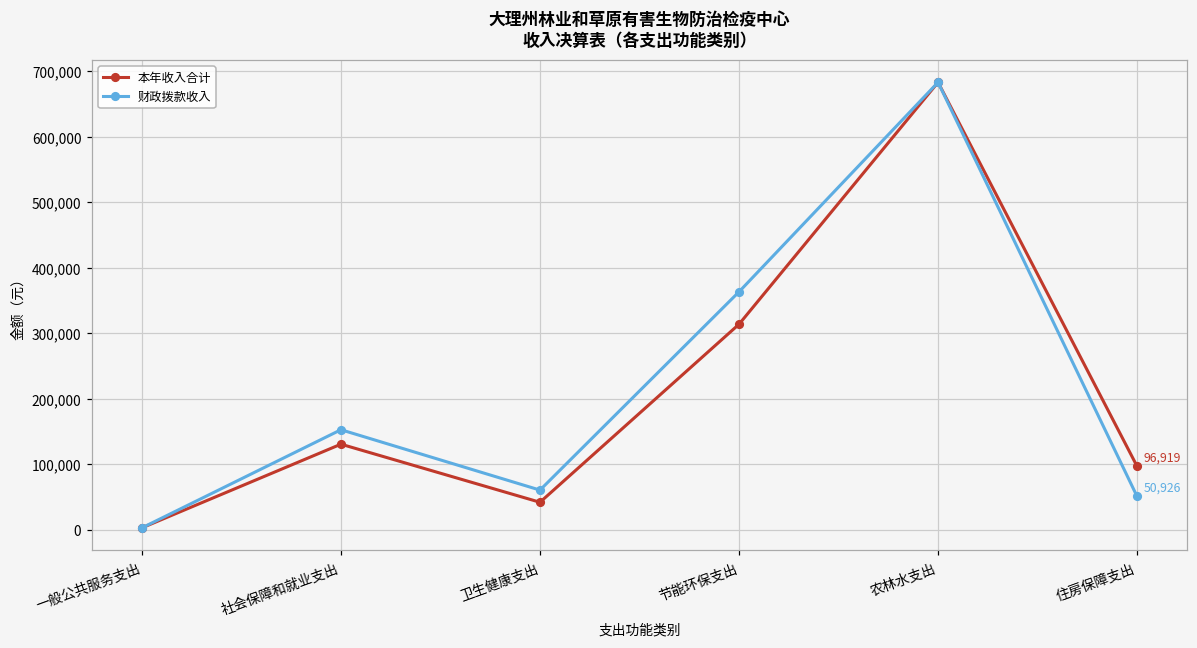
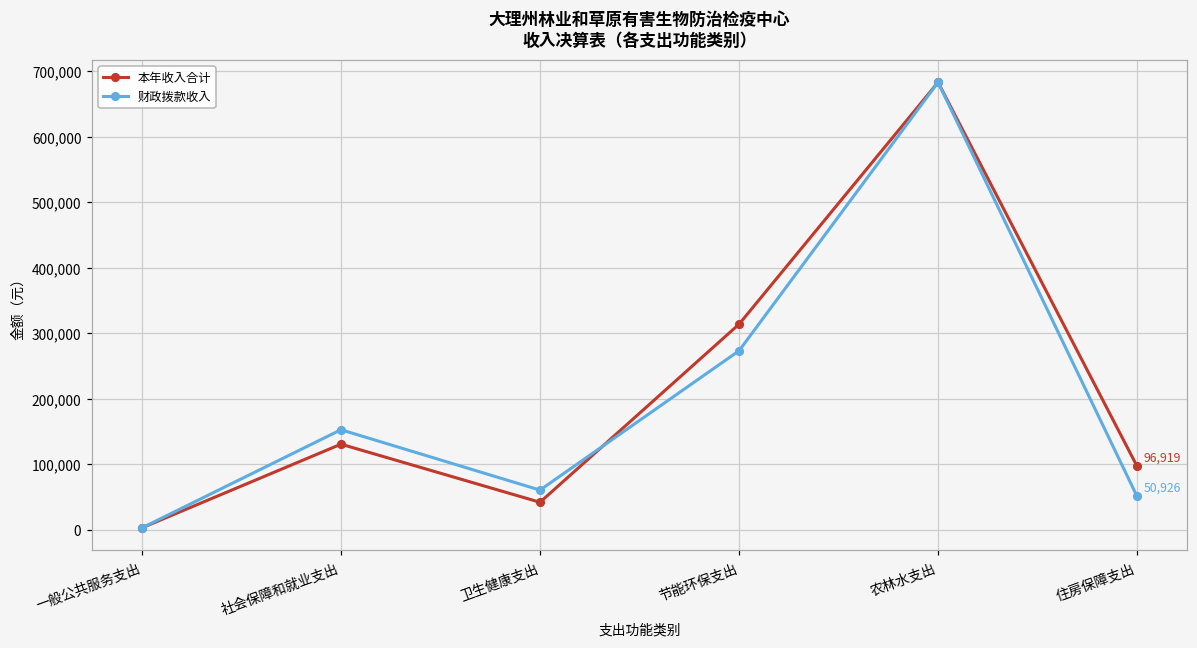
财政拨款收入, 节能环保支出: 360,000 -> 270,000
